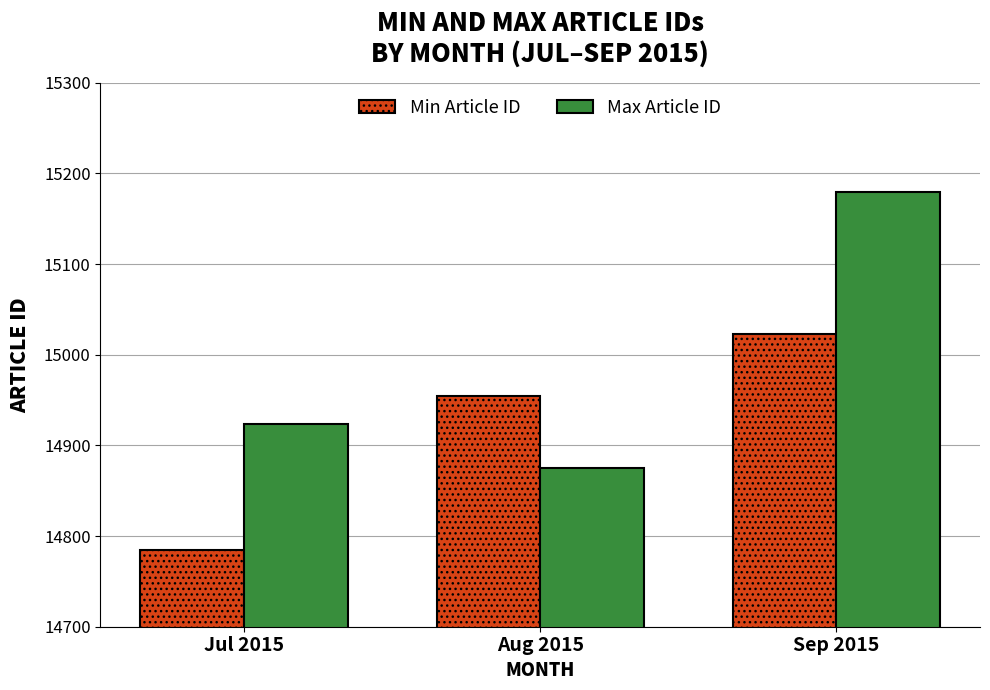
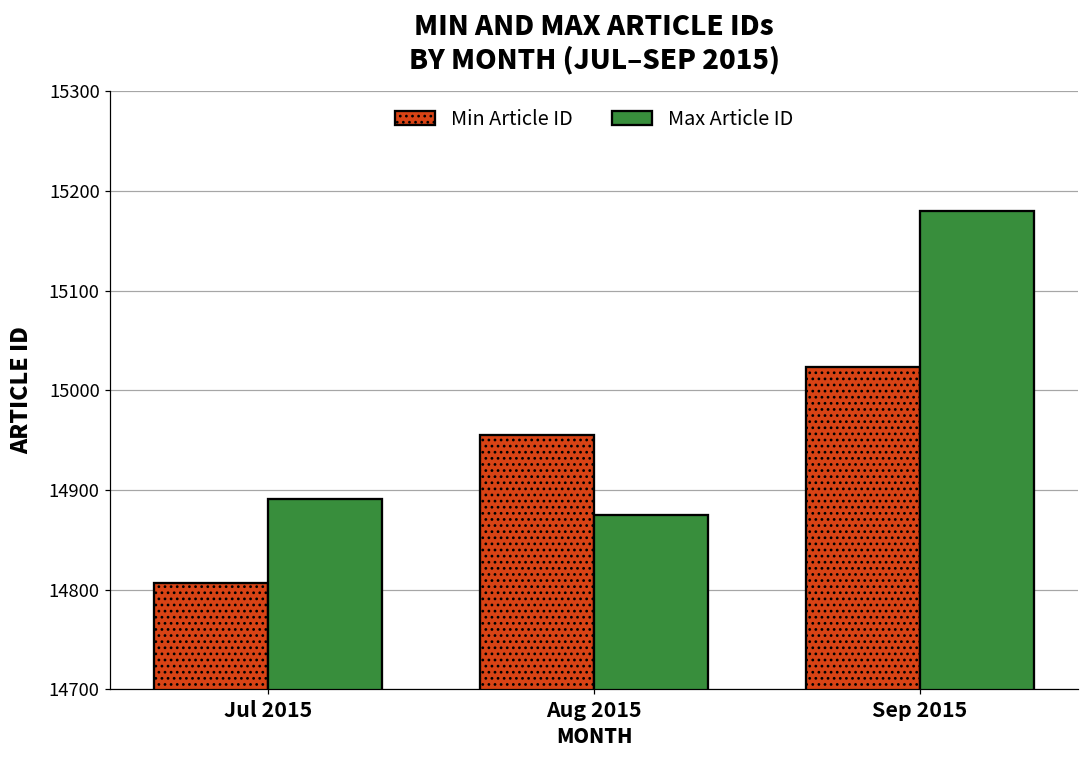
Min Article ID, Jul 2015: 14790 -> 14810
Max Article ID, Jul 2015: 14920 -> 14890
